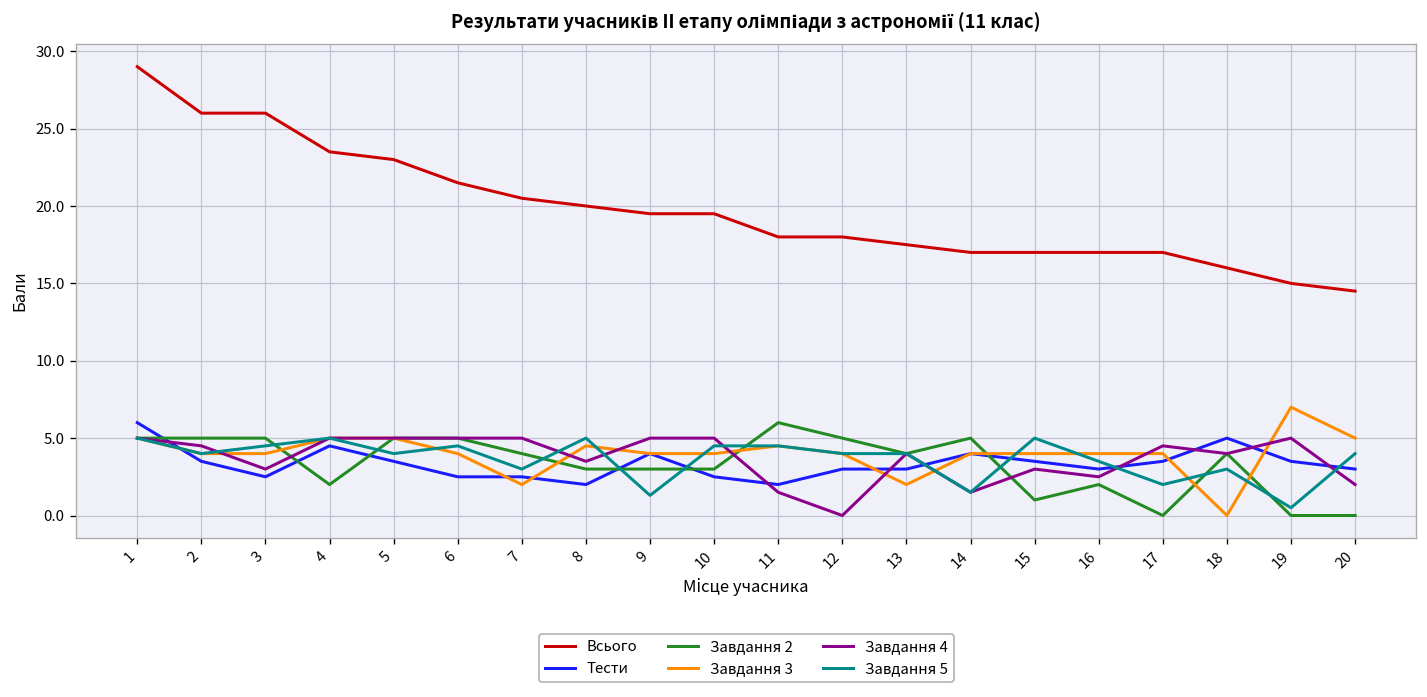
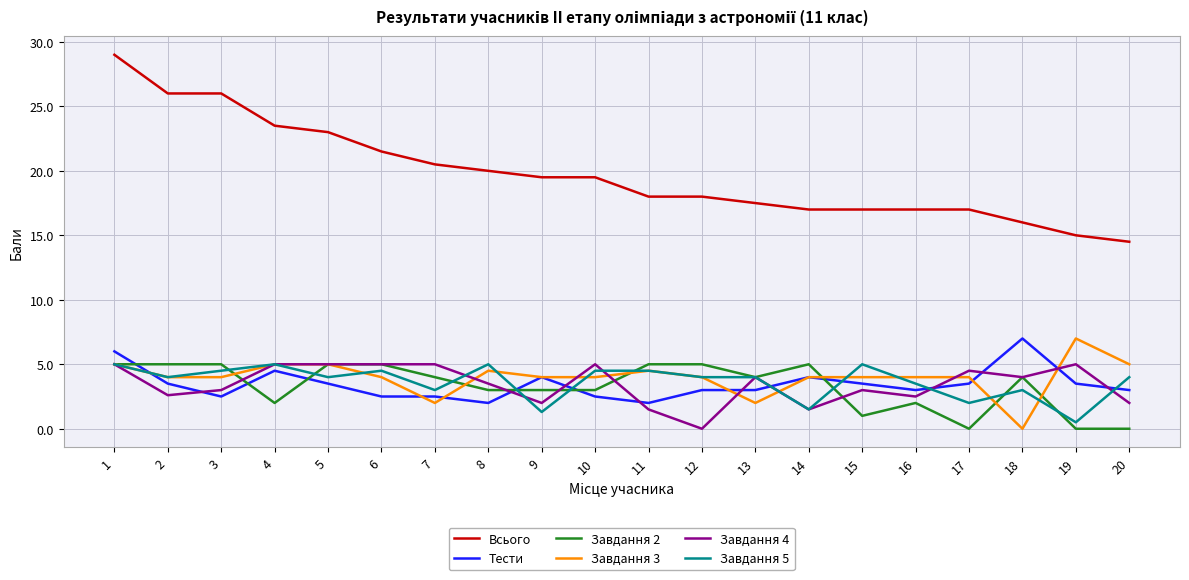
Завдання 4, 2: 4.5 -> 2.6
Завдання 4, 9: 5 -> 2
Завдання 2, 11: 6 -> 5
Тести, 18: 5 -> 7
